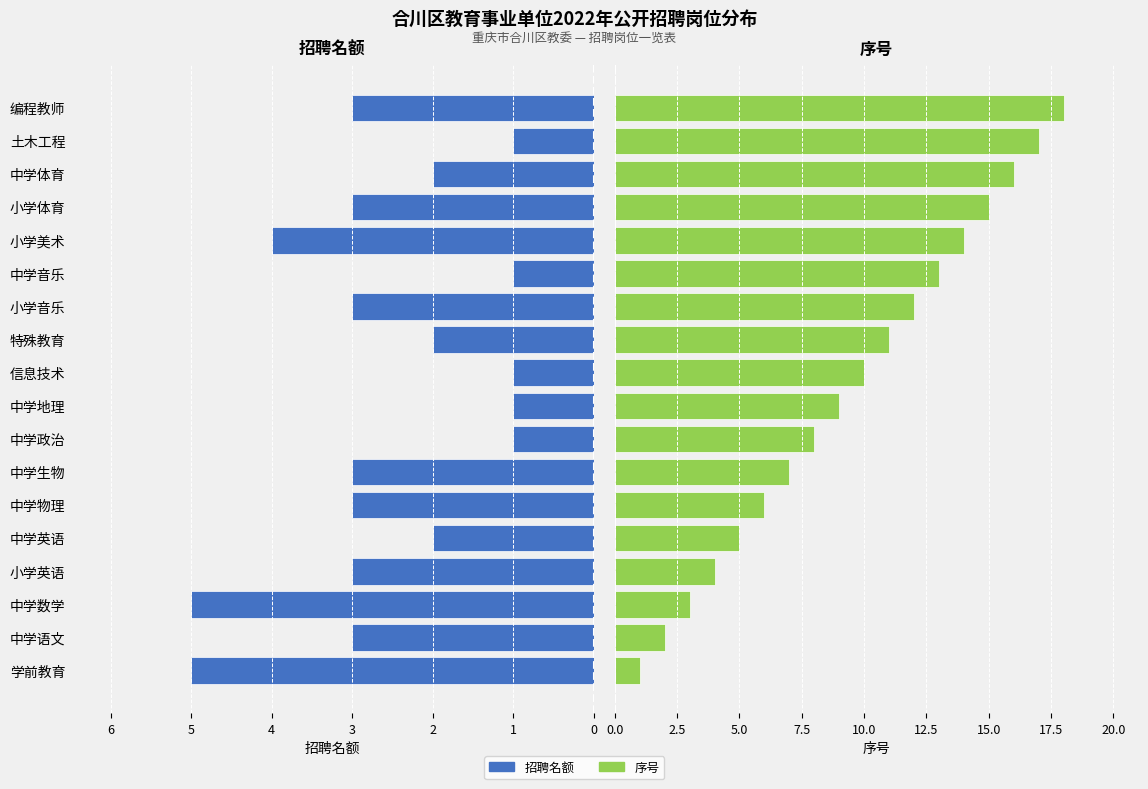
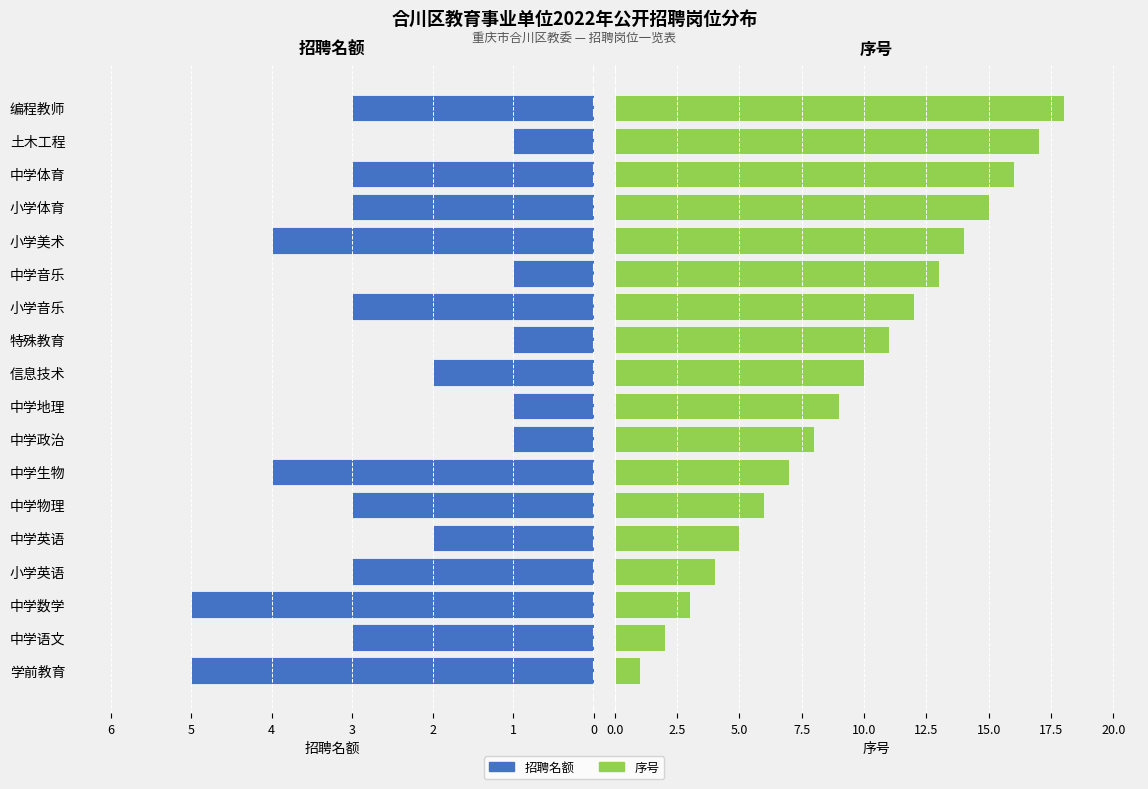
招聘名额, 中学体育: 2 -> 3
招聘名额, 特殊教育: 2 -> 1
招聘名额, 信息技术: 1 -> 2
招聘名额, 中学生物: 3 -> 4
